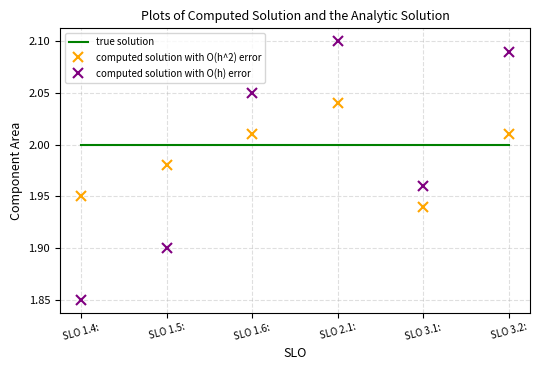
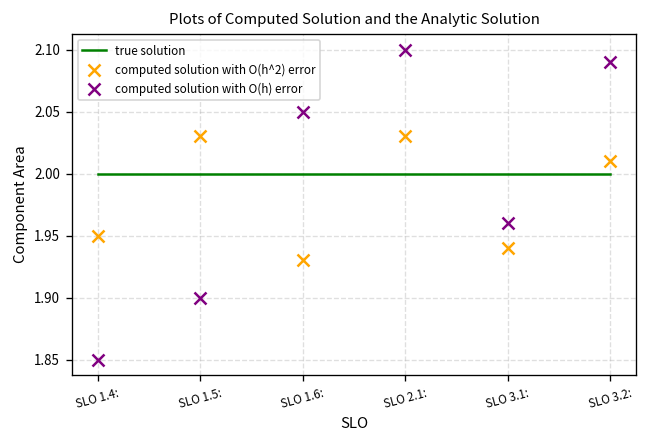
computed solution with O(h^2) error, SLO 1.5:: 1.98 -> 2.03
computed solution with O(h^2) error, SLO 1.6:: 2.01 -> 1.93
computed solution with O(h^2) error, SLO 2.1:: 2.04 -> 2.03
